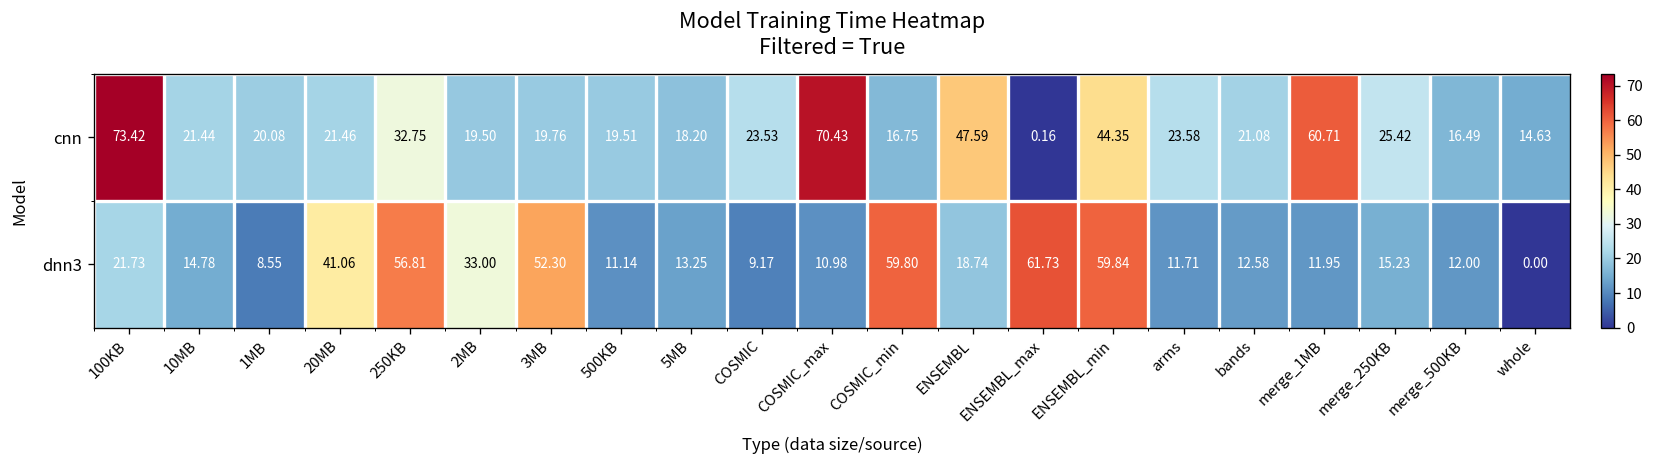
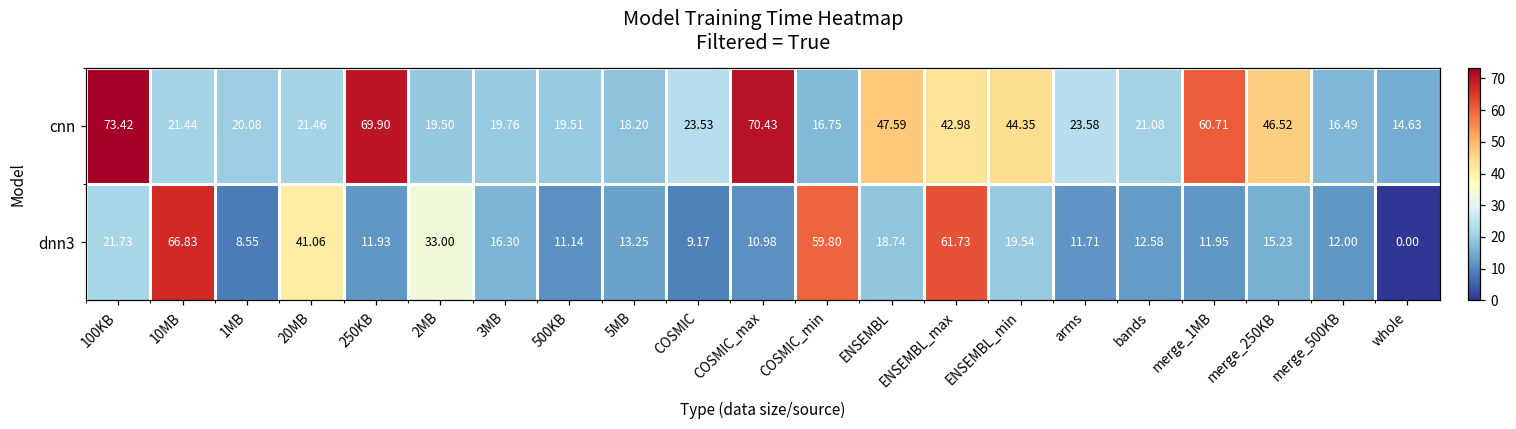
cnn, 250KB: 32.75 -> 69.90
cnn, ENSEMBL_max: 0.16 -> 42.98
cnn, merge_250KB: 25.42 -> 46.52
dnn3, 10MB: 14.78 -> 66.83
dnn3, 250KB: 56.81 -> 11.93
dnn3, 3MB: 52.30 -> 16.30
dnn3, ENSEMBL_min: 59.84 -> 19.54
